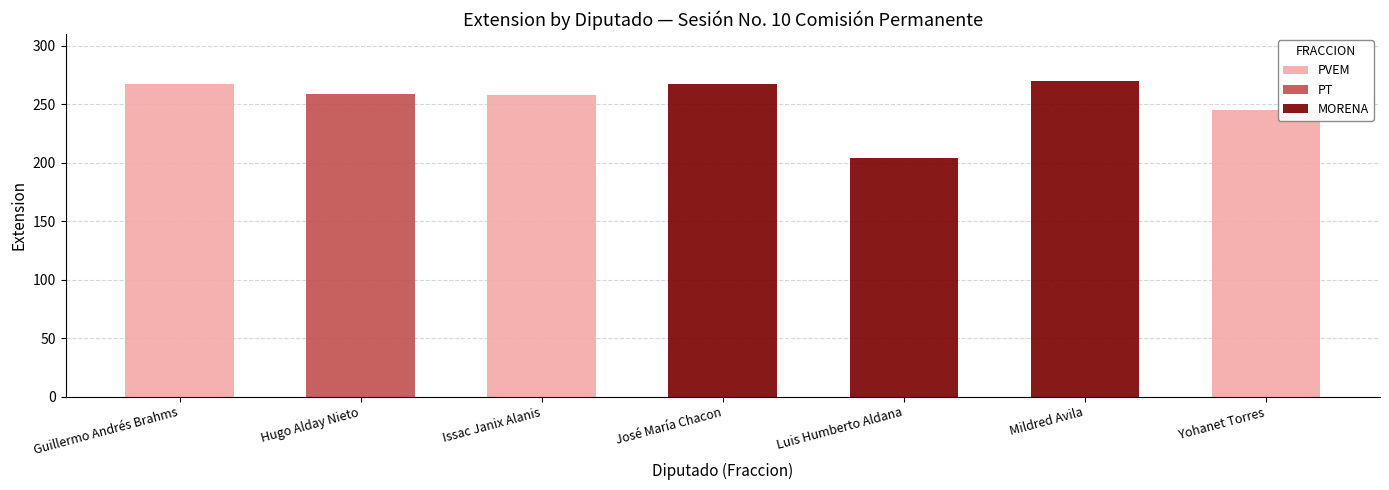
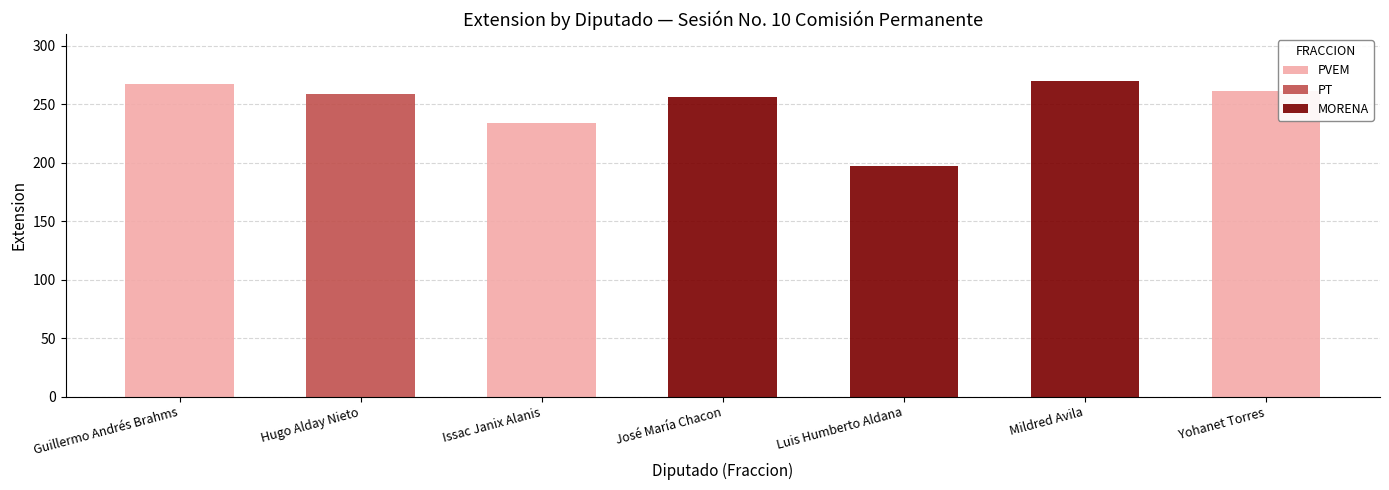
PVEM, Issac Janix Alanis: 258 -> 234
MORENA, José María Chacon: 267 -> 256
MORENA, Luis Humberto Aldana: 204 -> 197
PVEM, Yohanet Torres: 245 -> 261
